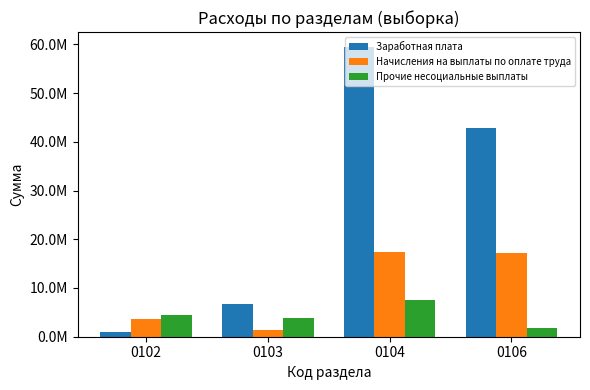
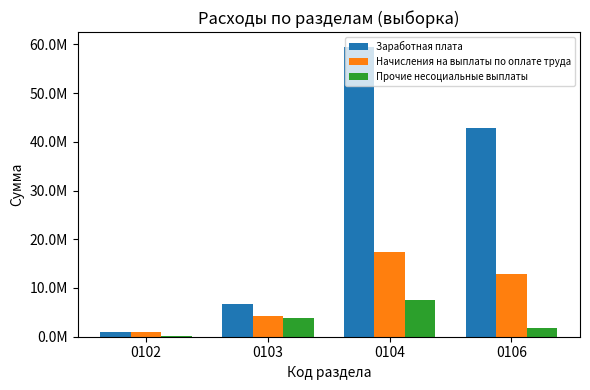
Начисления на выплаты по оплате труда, 0102: 4000000 -> 1000000
Прочие несоциальные выплаты, 0102: 5000000 -> 0
Начисления на выплаты по оплате труда, 0103: 1000000 -> 4000000
Начисления на выплаты по оплате труда, 0106: 17000000 -> 13000000
